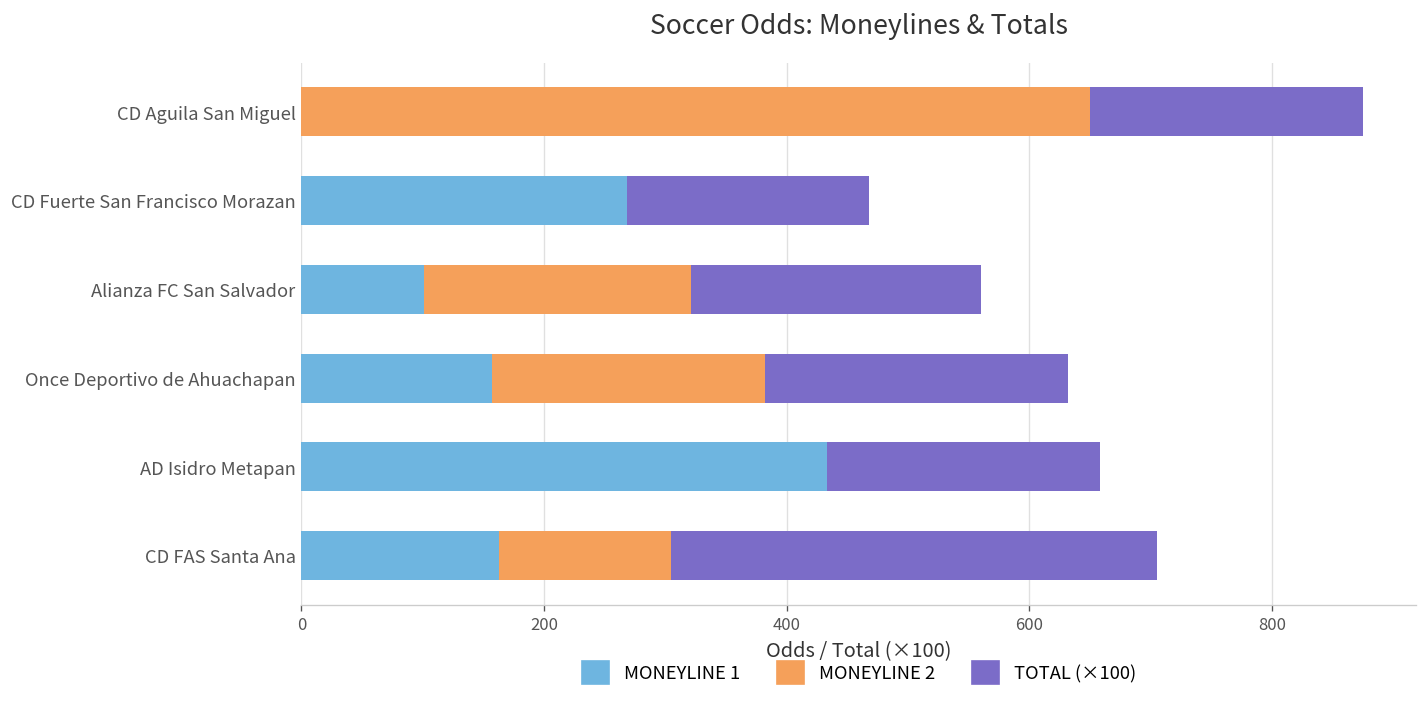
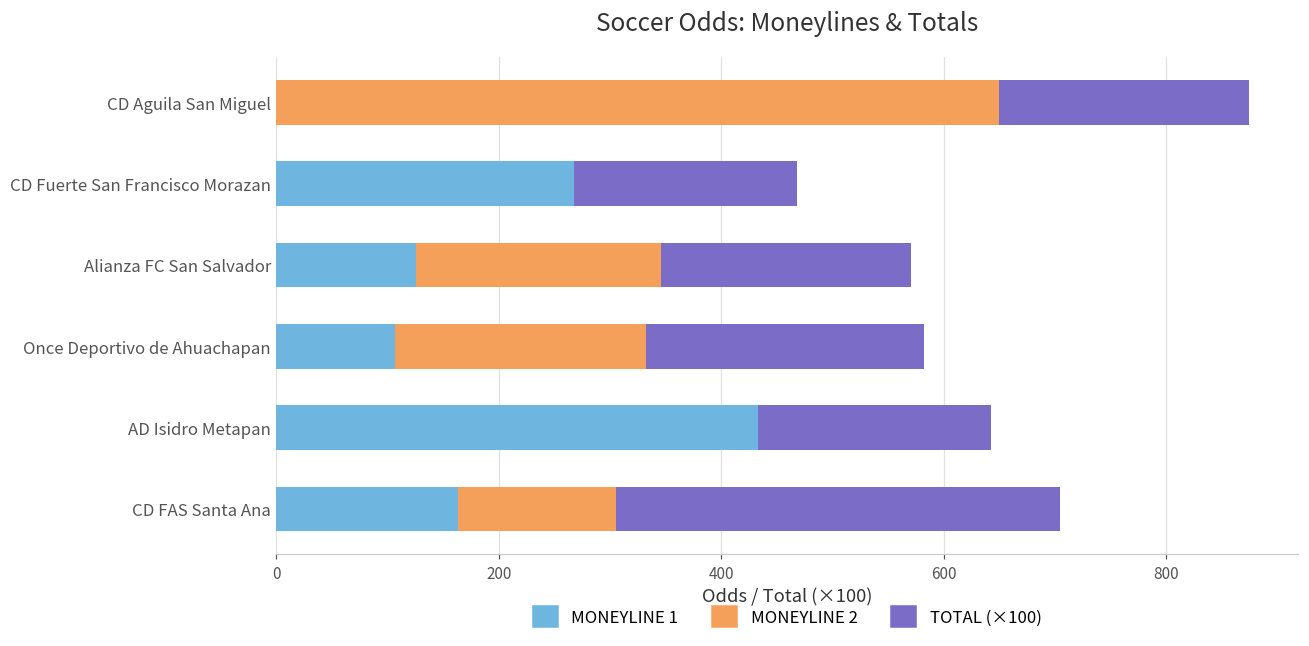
MONEYLINE 1, Alianza FC San Salvador: 101 -> 126
TOTAL (×100), Alianza FC San Salvador: 239 -> 225
MONEYLINE 1, Once Deportivo de Ahuachapan: 157 -> 107
TOTAL (×100), AD Isidro Metapan: 225 -> 210
